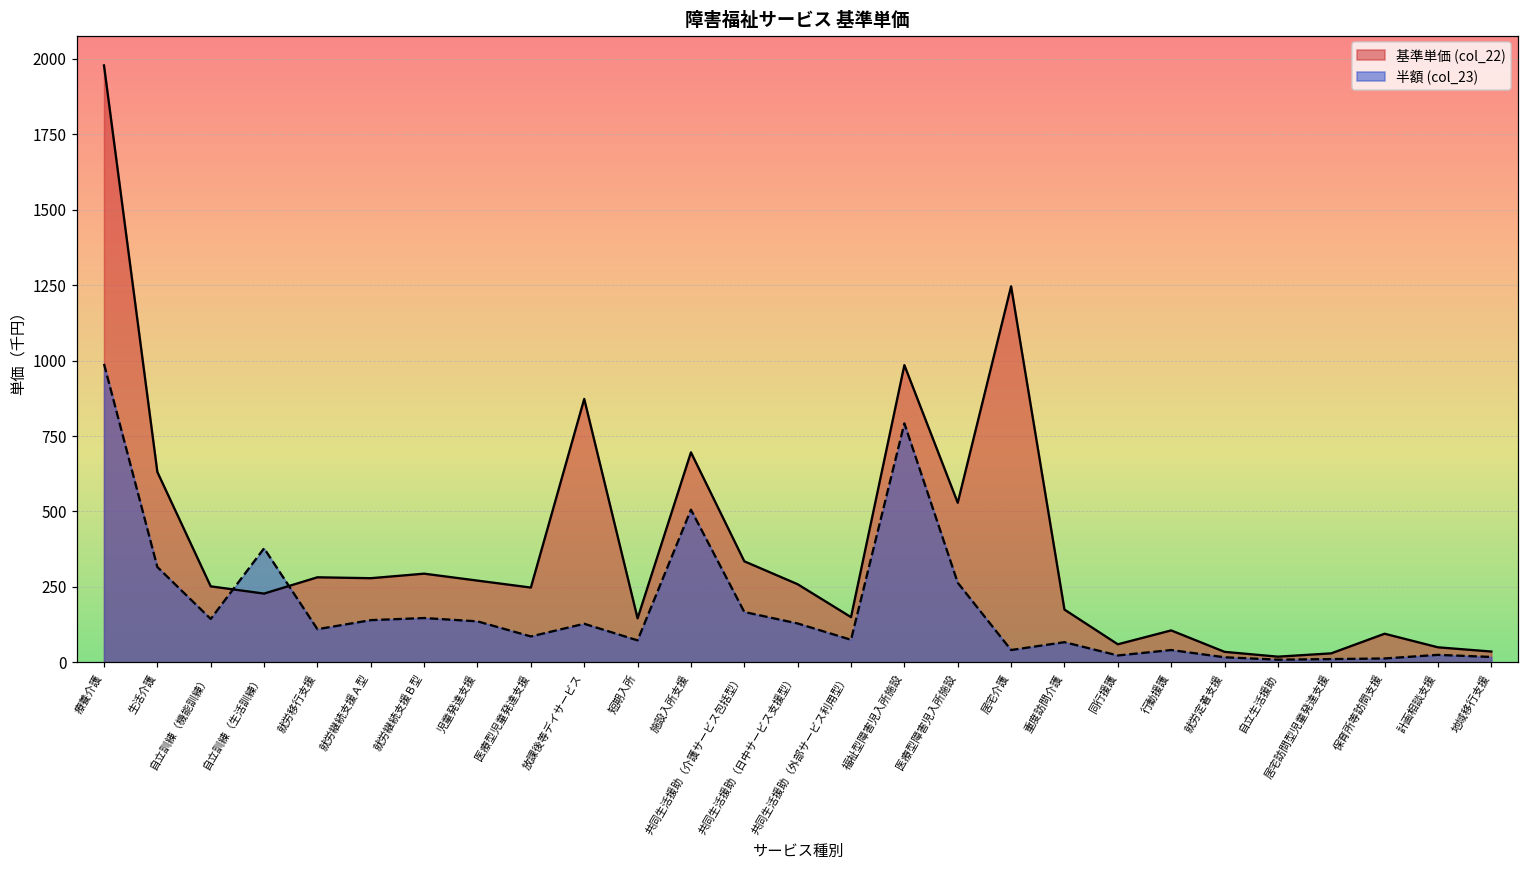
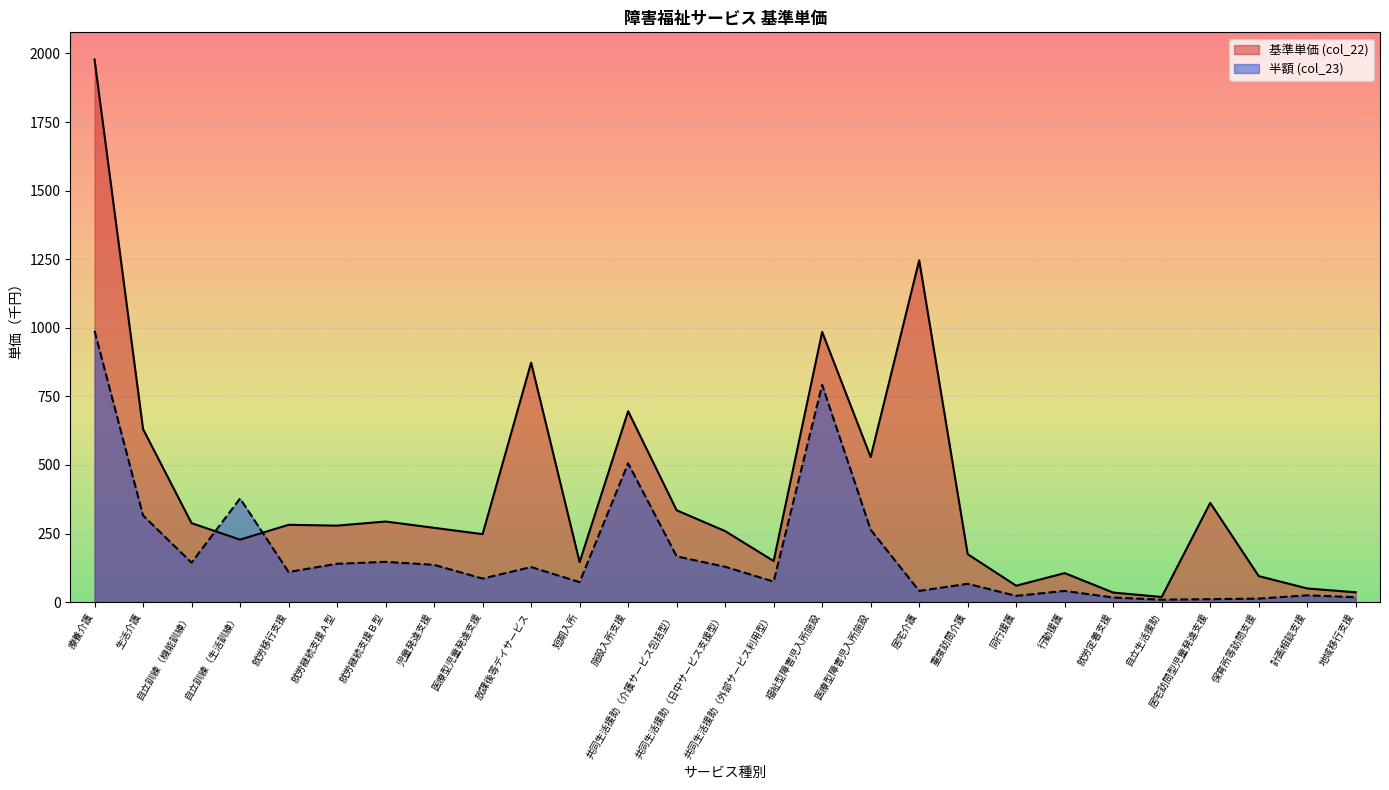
基準単価 (col_22), 自立訓練（機能訓練）: 250 -> 290
基準単価 (col_22), 居宅訪問型児童発達支援: 30 -> 360
